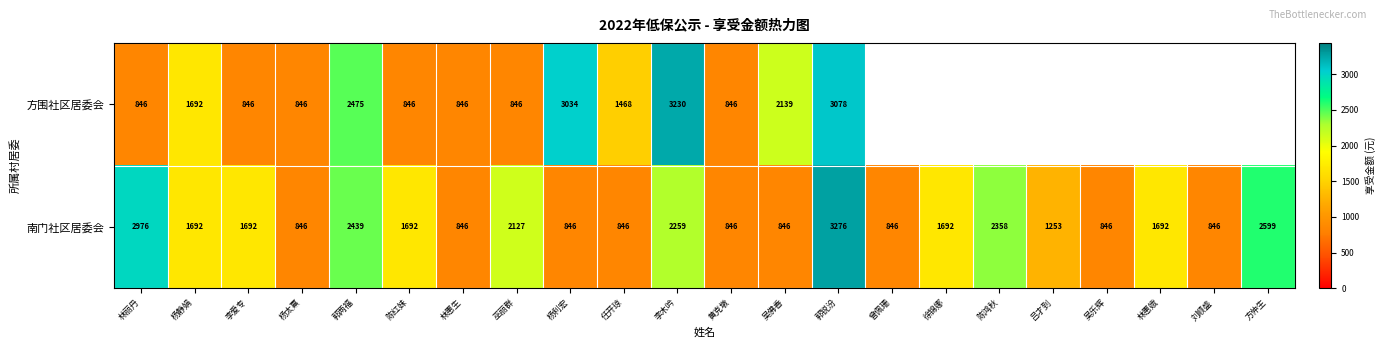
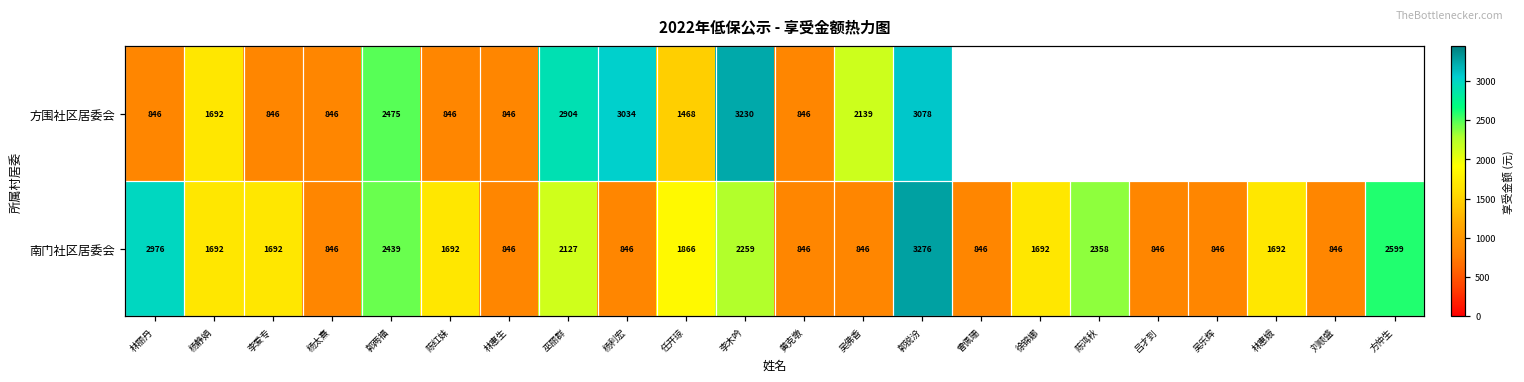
方围社区居委会, 巫丽群: 846 -> 2904
南门社区居委会, 任开琼: 846 -> 1866
南门社区居委会, 吕才到: 1253 -> 846
